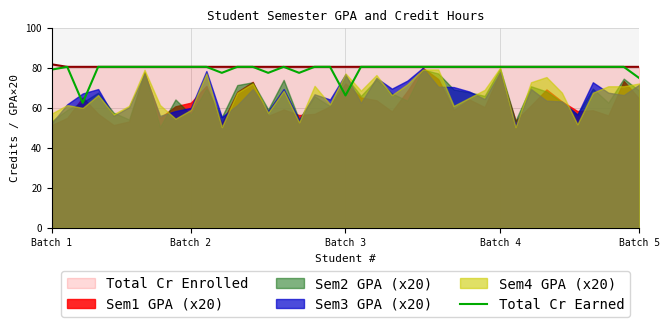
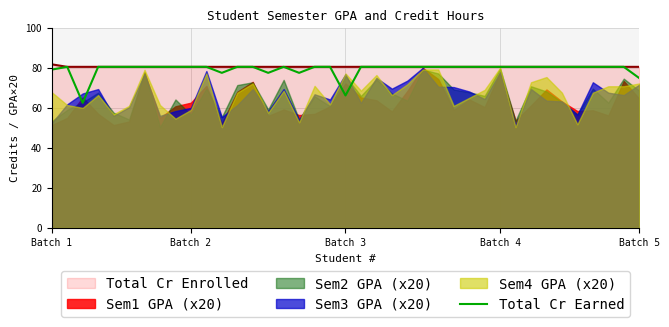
Sem4 GPA (x20), Batch 1: 57 -> 68
